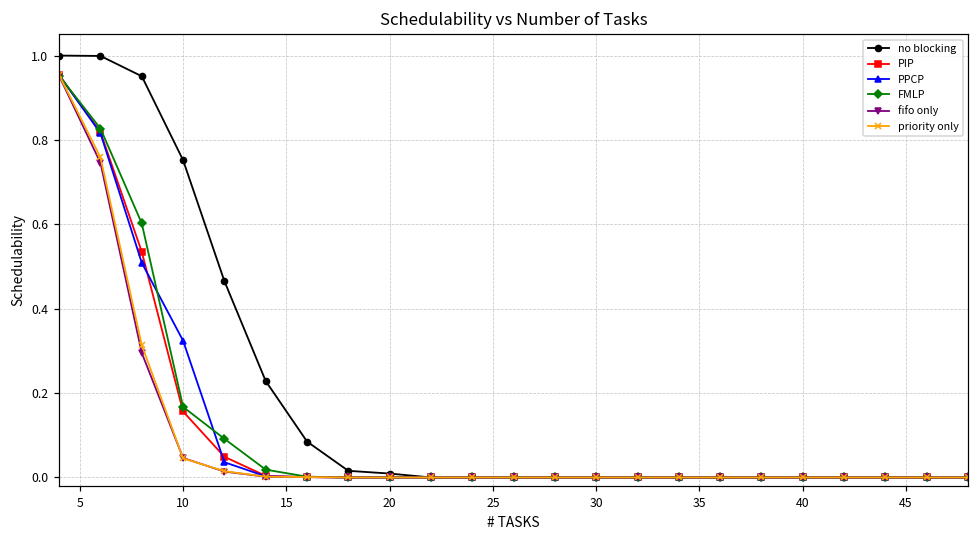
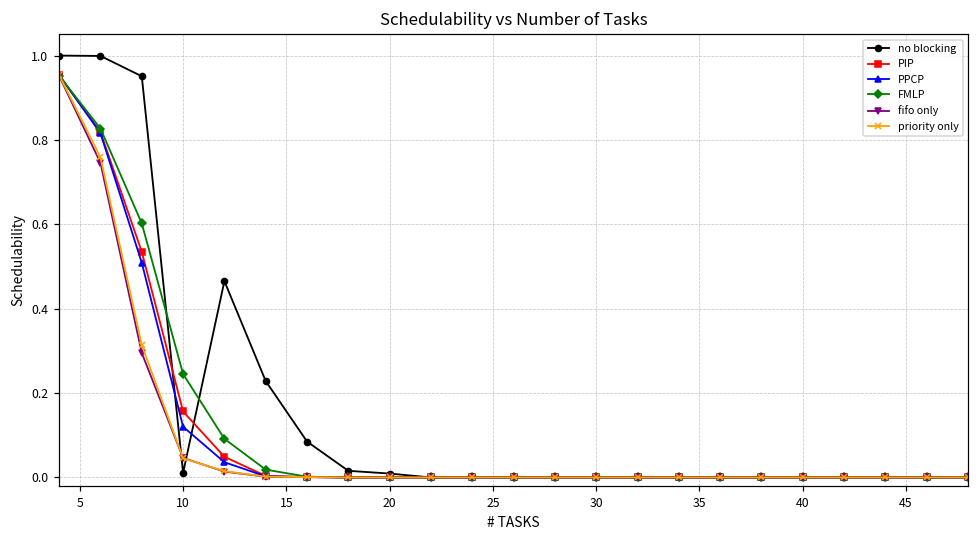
no blocking, 10: 0.75 -> 0.01
PPCP, 10: 0.32 -> 0.12
FMLP, 10: 0.17 -> 0.25
